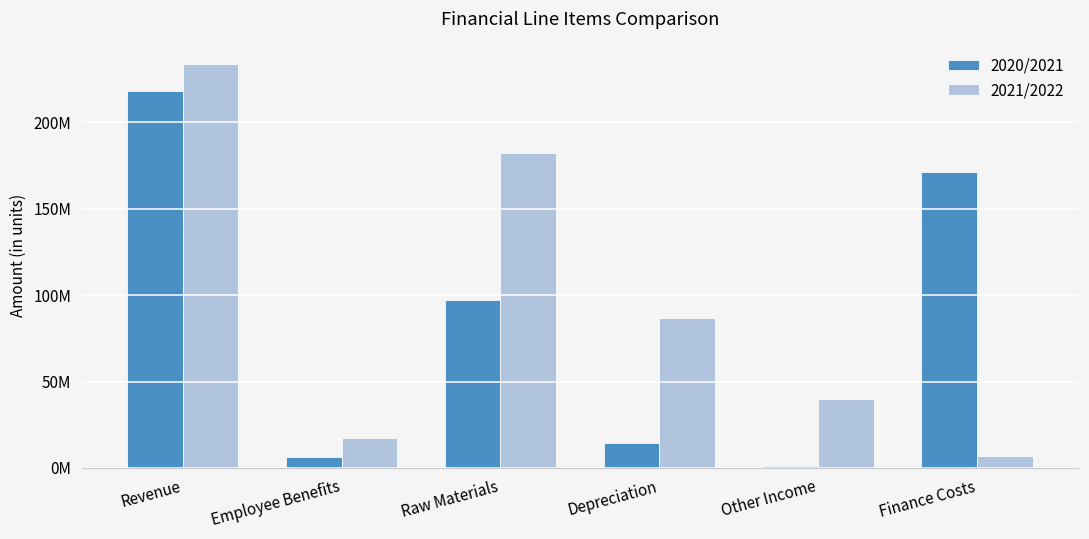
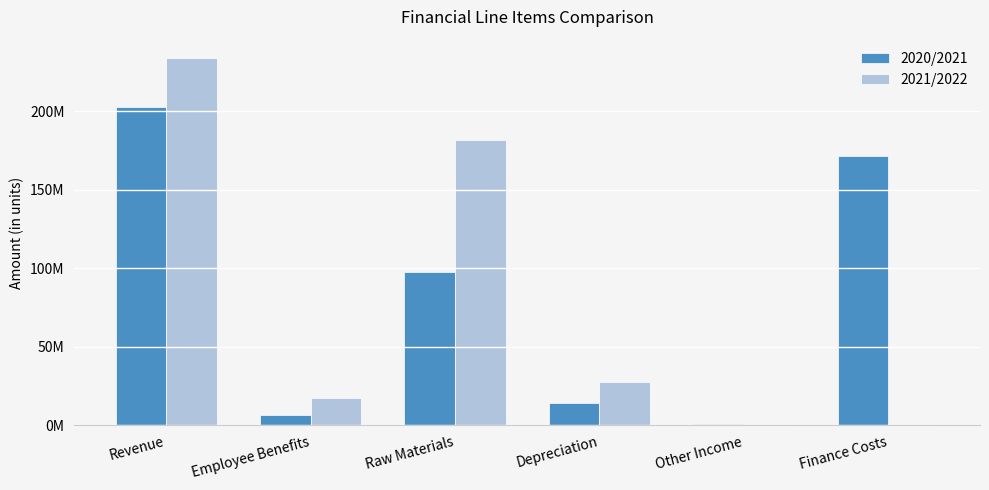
2020/2021, Revenue: 218000000 -> 203000000
2021/2022, Depreciation: 87000000 -> 28000000
2021/2022, Other Income: 40000000 -> 1000000
2021/2022, Finance Costs: 7000000 -> 1000000
